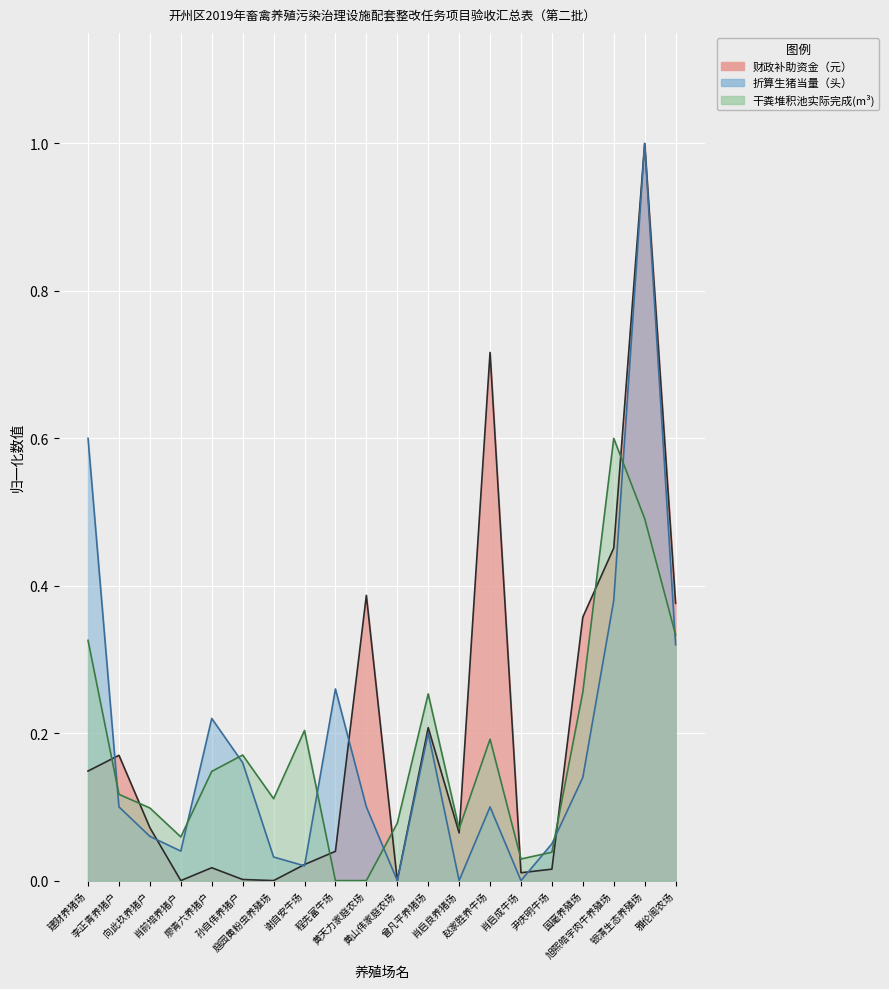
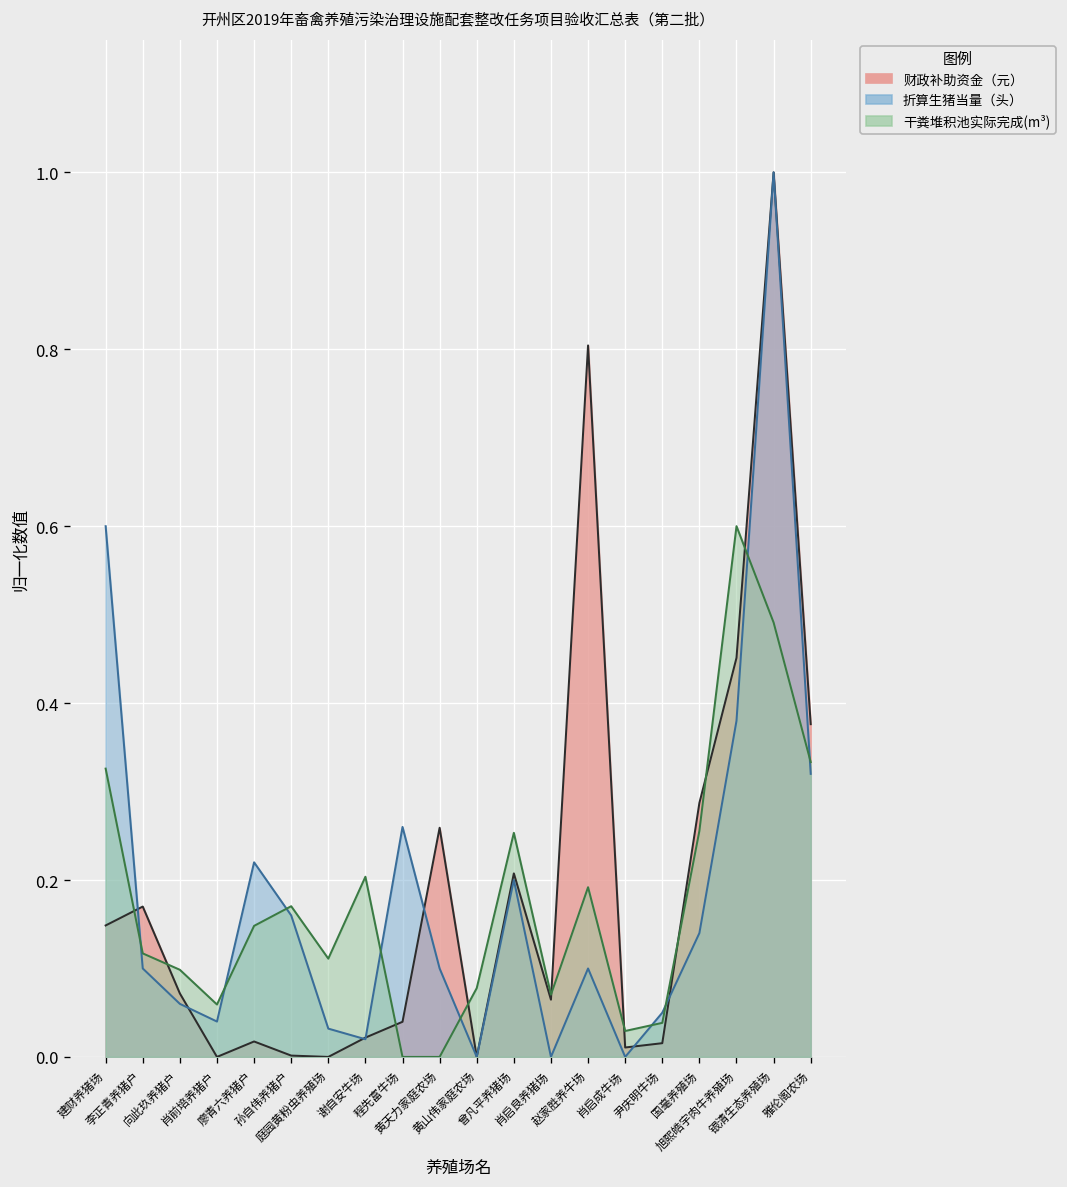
财政补助资金（元）, 黄天力家庭农场: 0.39 -> 0.26
财政补助资金（元）, 赵家胜养牛场: 0.72 -> 0.80
财政补助资金（元）, 国毫养殖场: 0.36 -> 0.29
